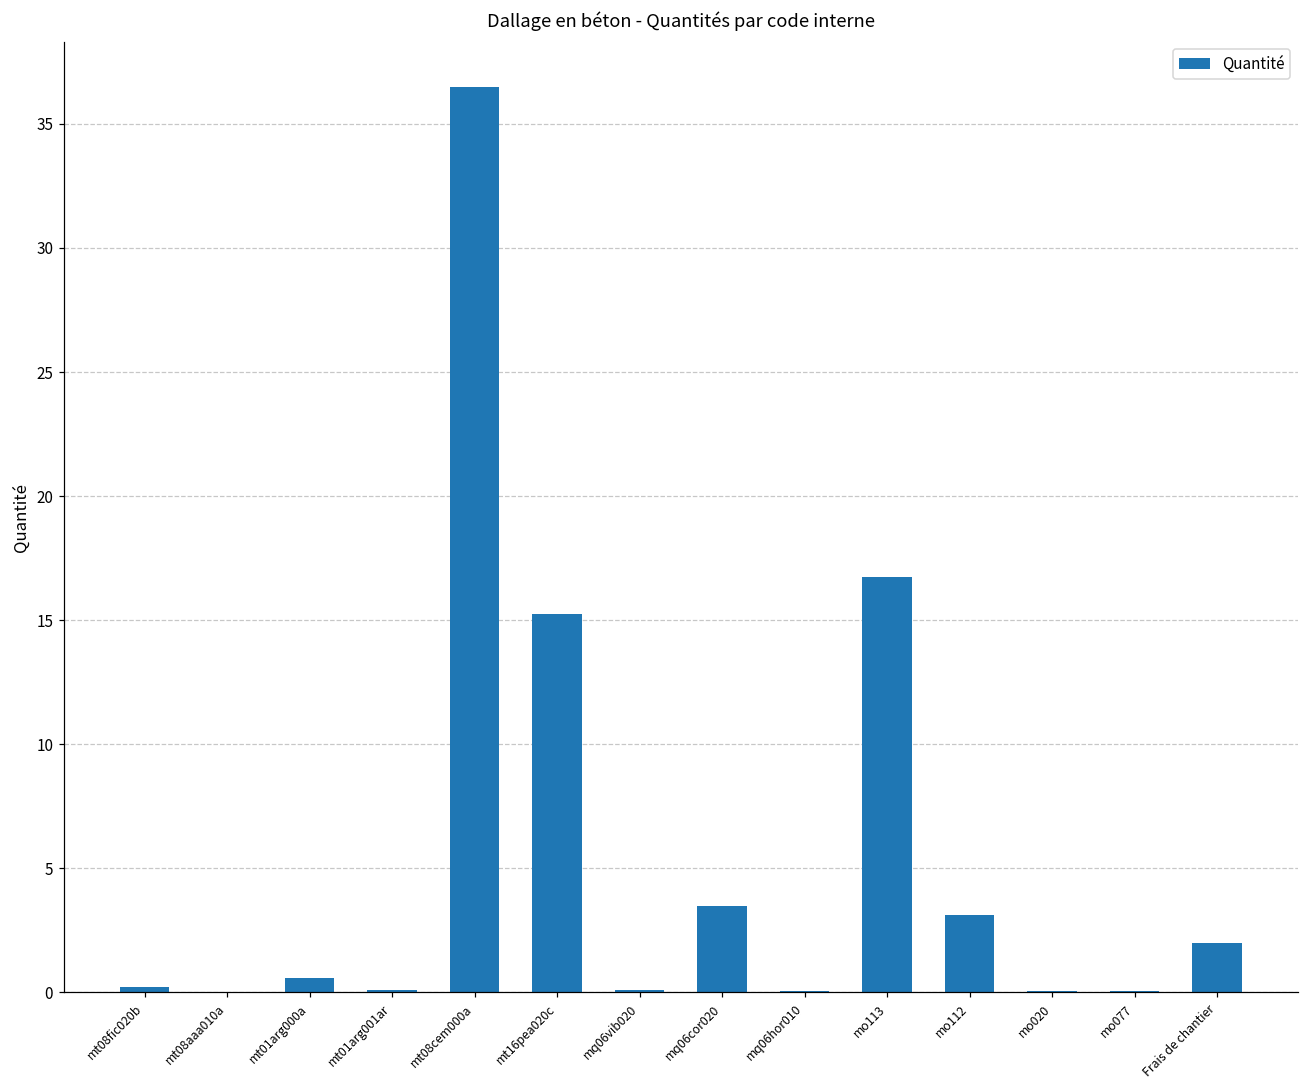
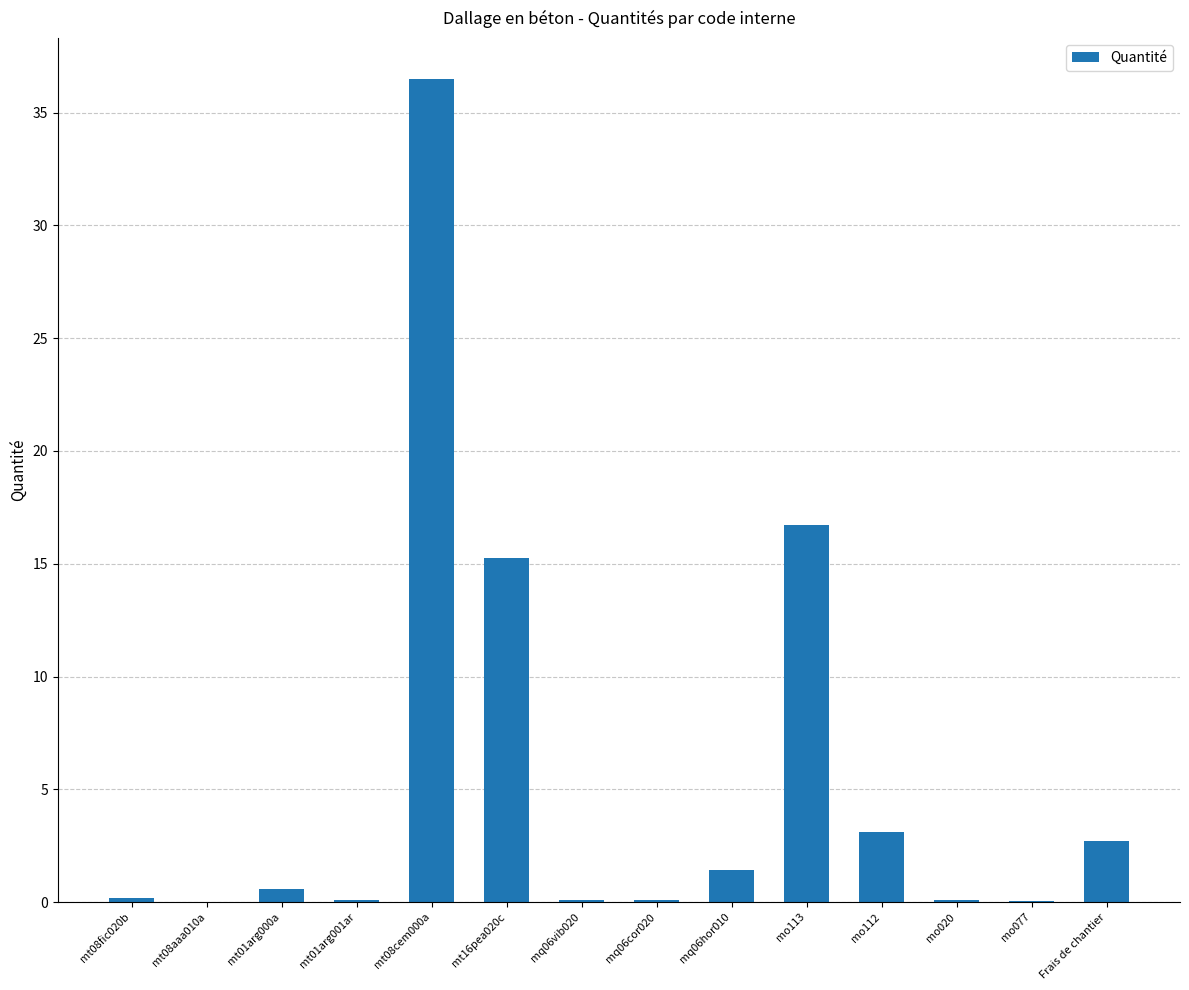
mq06cor020: 3.5 -> 0.1
mq06hor010: 0.1 -> 1.4
Frais de chantier: 2.0 -> 2.7
